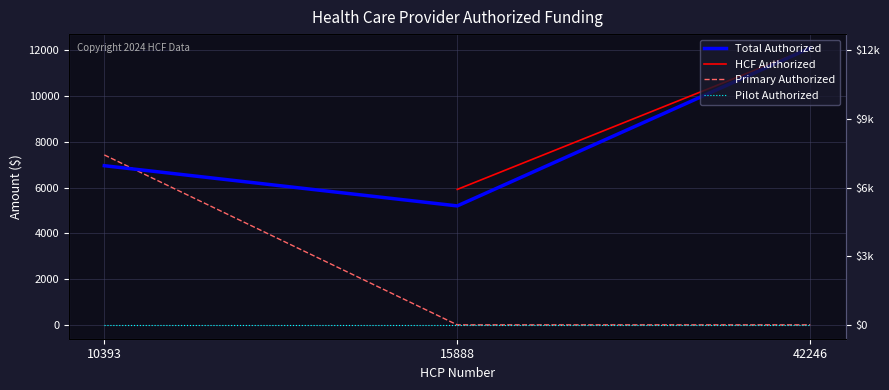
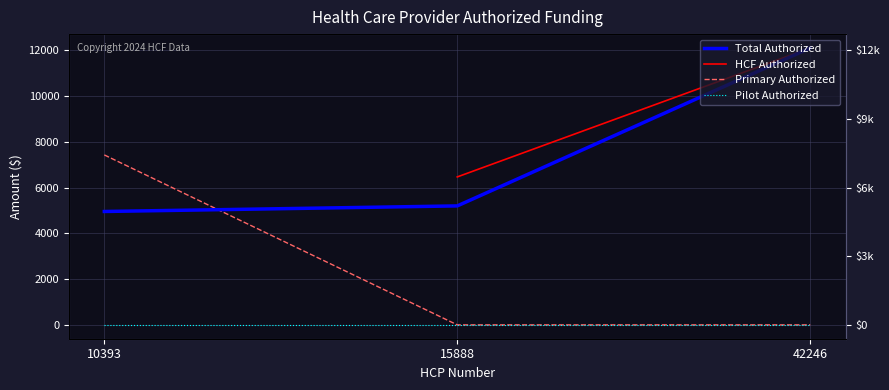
Total Authorized, 10393: 7000 -> 5000
HCF Authorized, 15888: 5900 -> 6500
